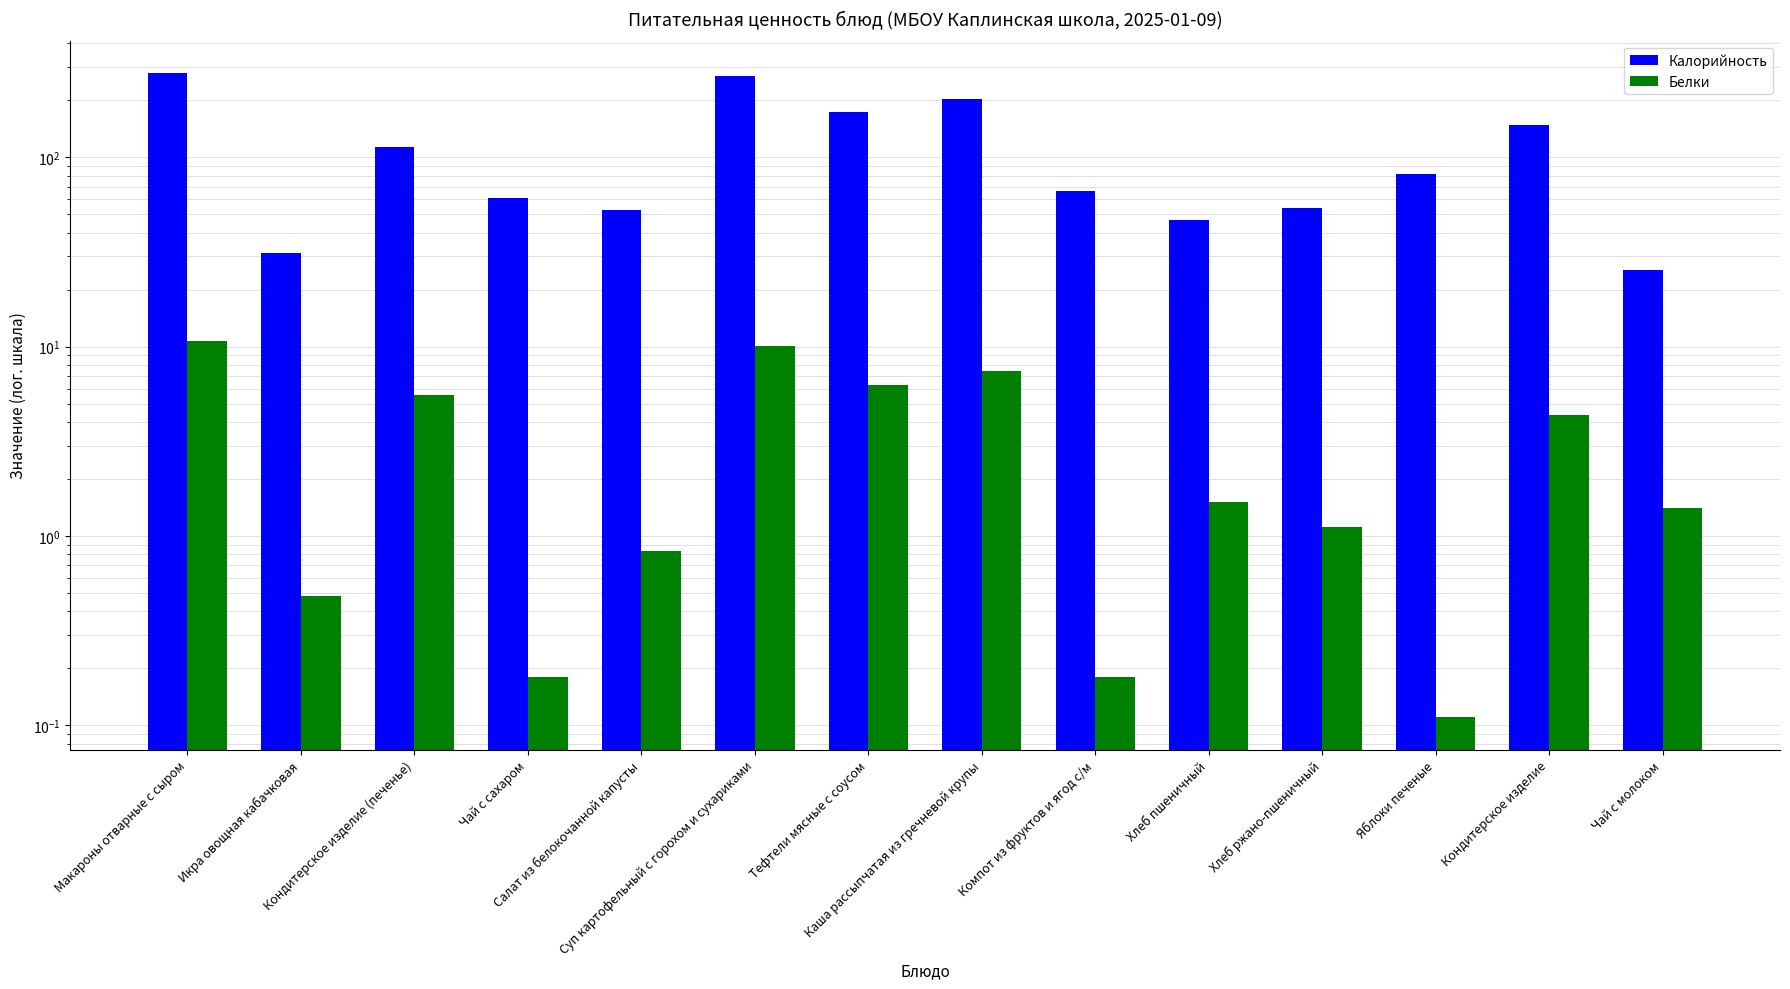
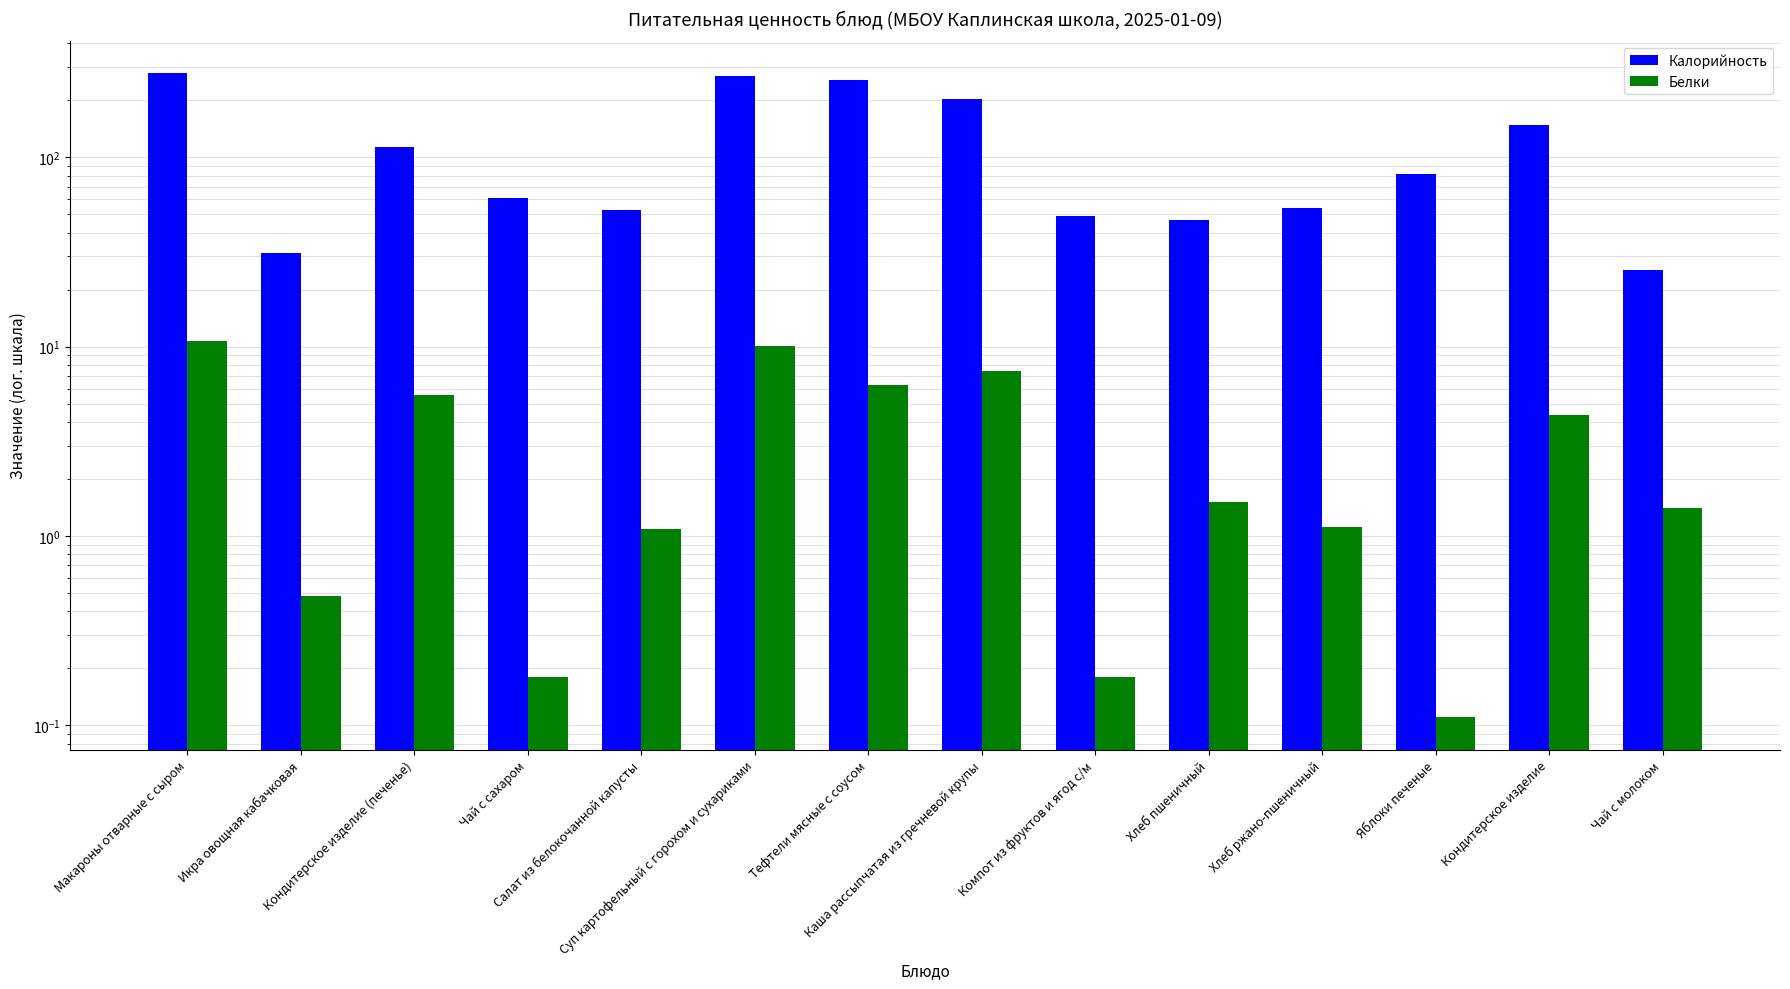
Белки, Салат из белокочанной капусты: 0.8 -> 1.1
Калорийность, Тефтели мясные с соусом: 170 -> 260
Калорийность, Компот из фруктов и ягод с/м: 67 -> 49
